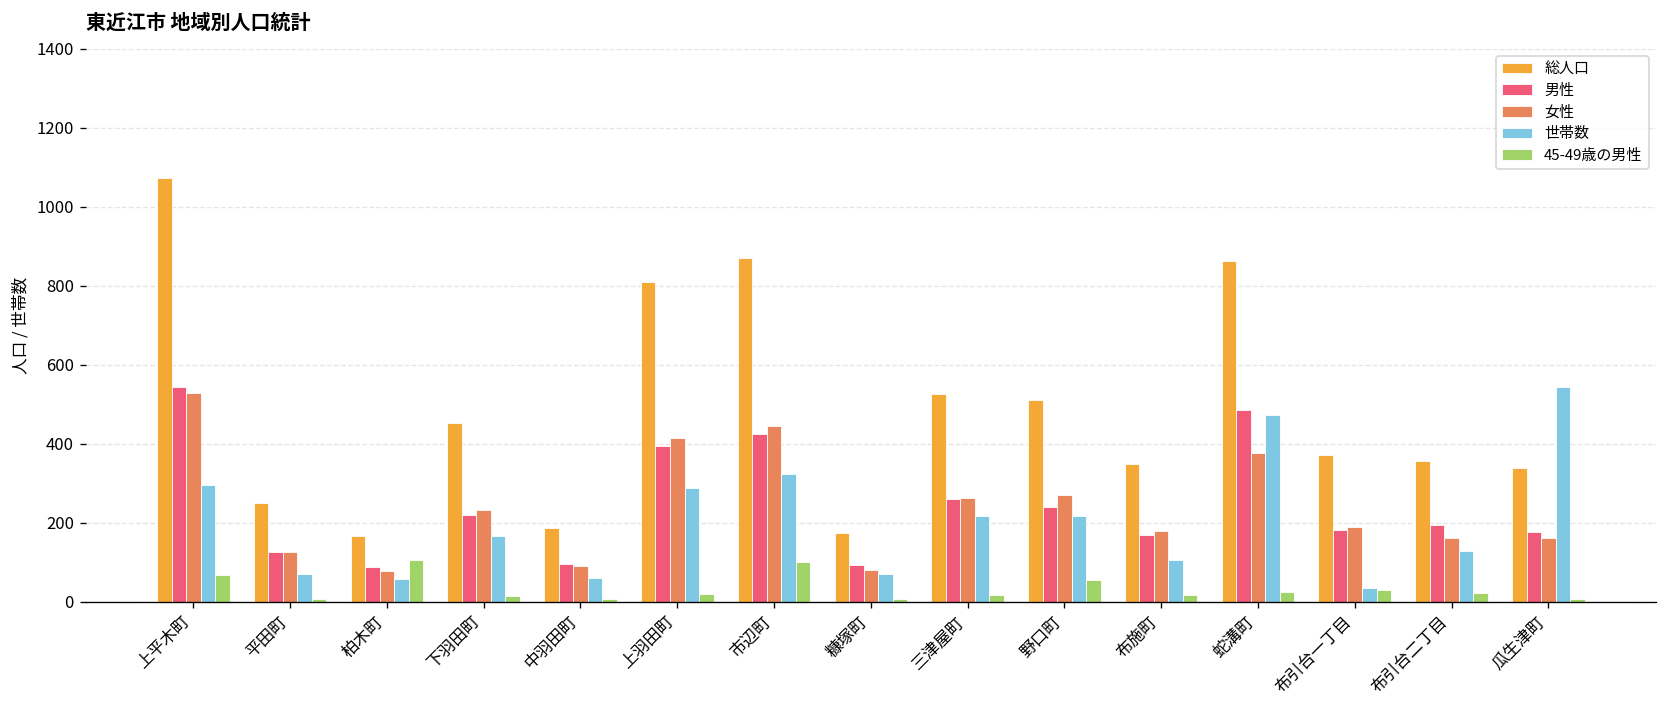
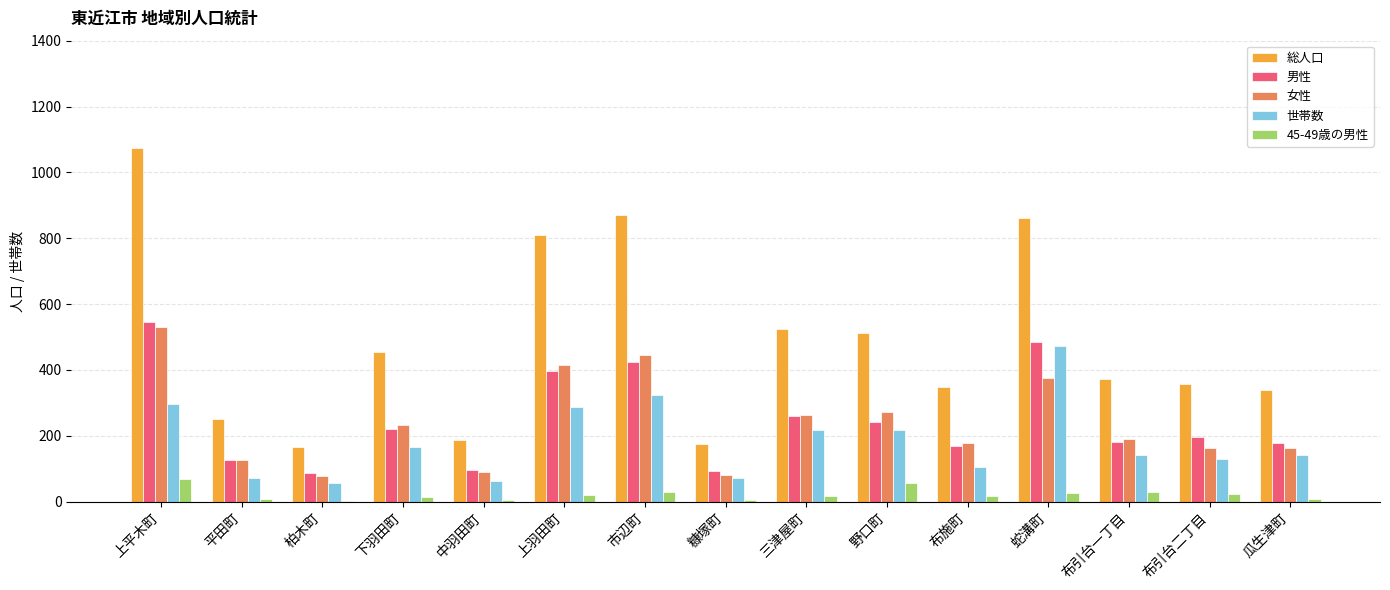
45-49歳の男性, 柏木町: 110 -> 0
45-49歳の男性, 市辺町: 100 -> 30
世帯数, 布引台一丁目: 40 -> 140
世帯数, 瓜生津町: 550 -> 140
